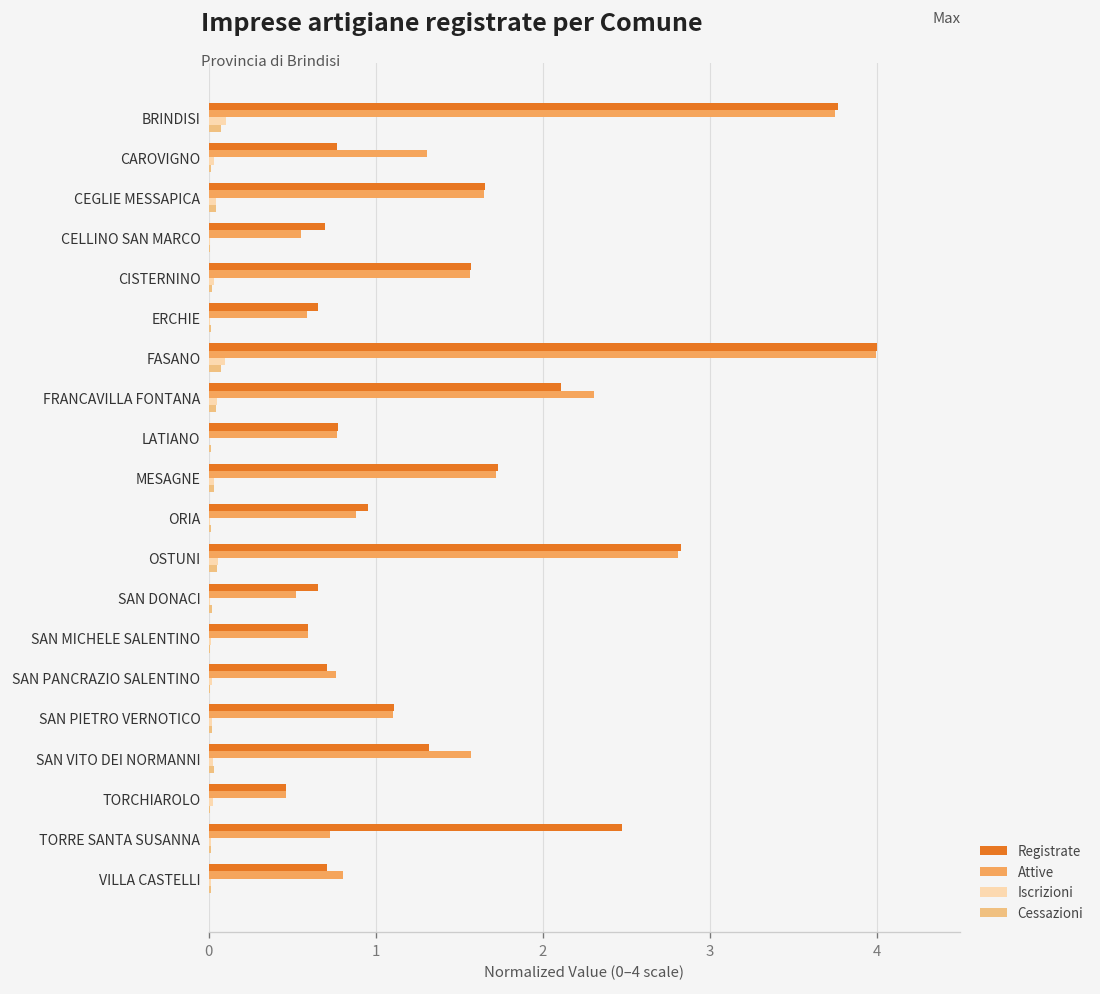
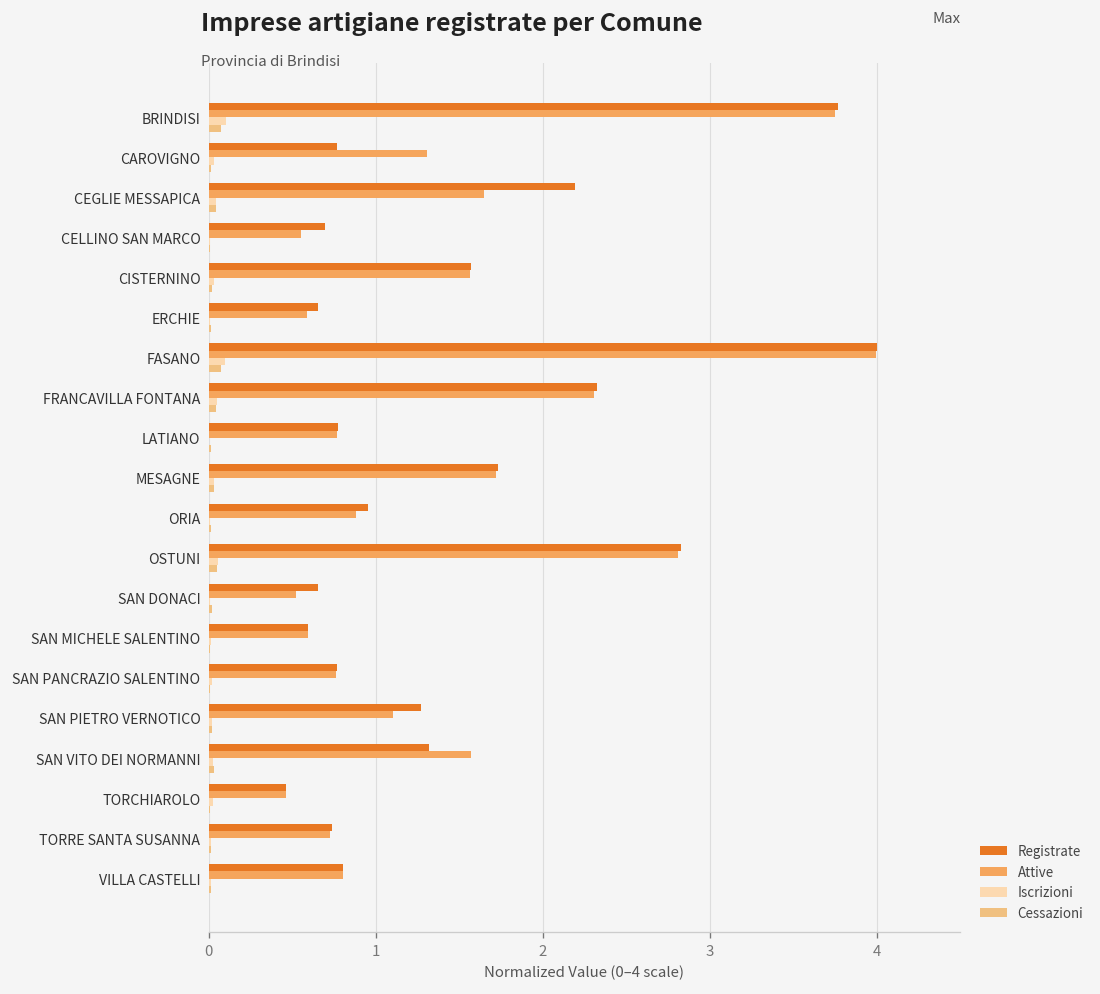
Registrate, CEGLIE MESSAPICA: 1.65 -> 2.20
Registrate, FRANCAVILLA FONTANA: 2.11 -> 2.32
Registrate, SAN PANCRAZIO SALENTINO: 0.71 -> 0.77
Registrate, SAN PIETRO VERNOTICO: 1.11 -> 1.27
Registrate, TORRE SANTA SUSANNA: 2.48 -> 0.74
Registrate, VILLA CASTELLI: 0.71 -> 0.80
